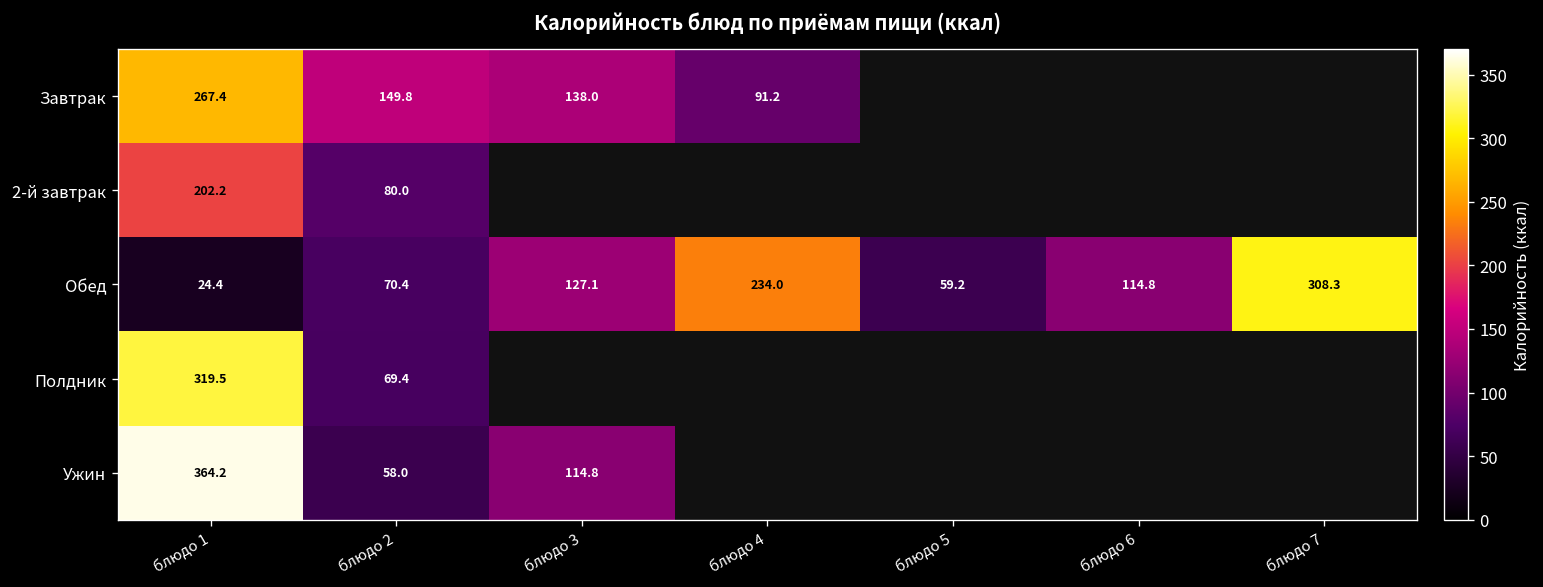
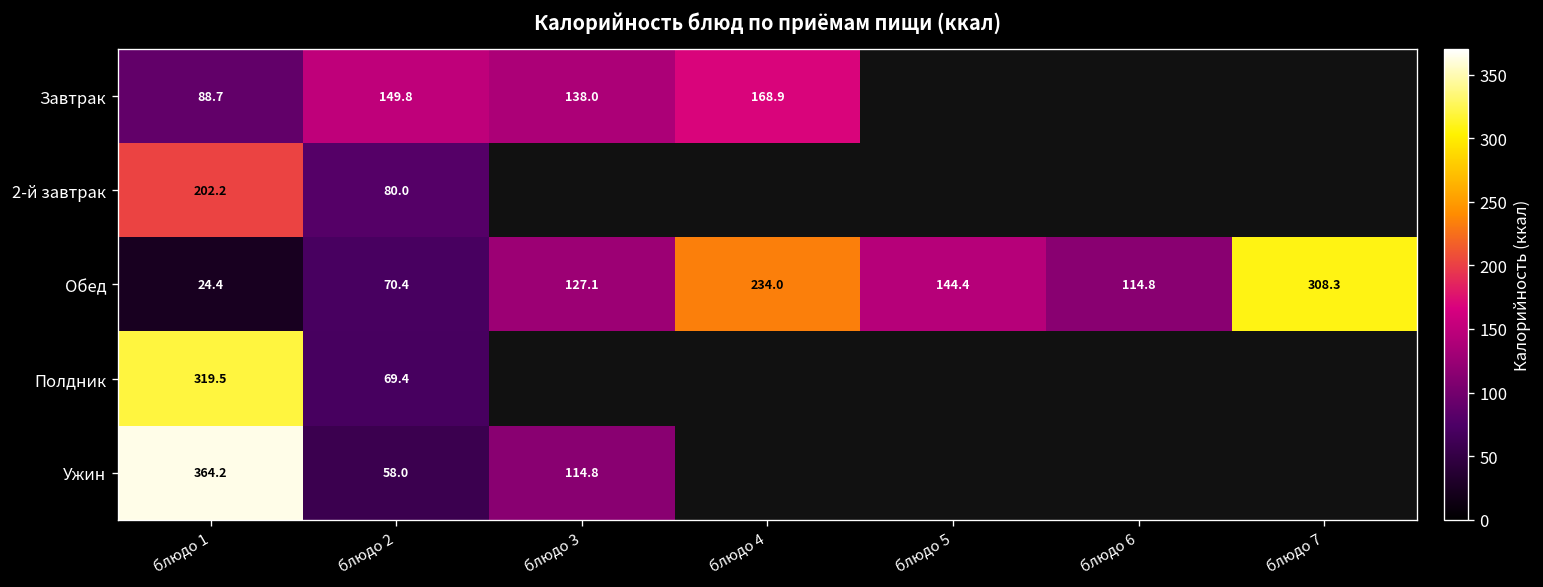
Завтрак, блюдо 1: 267.4 -> 88.7
Завтрак, блюдо 4: 91.2 -> 168.9
Обед, блюдо 5: 59.2 -> 144.4
